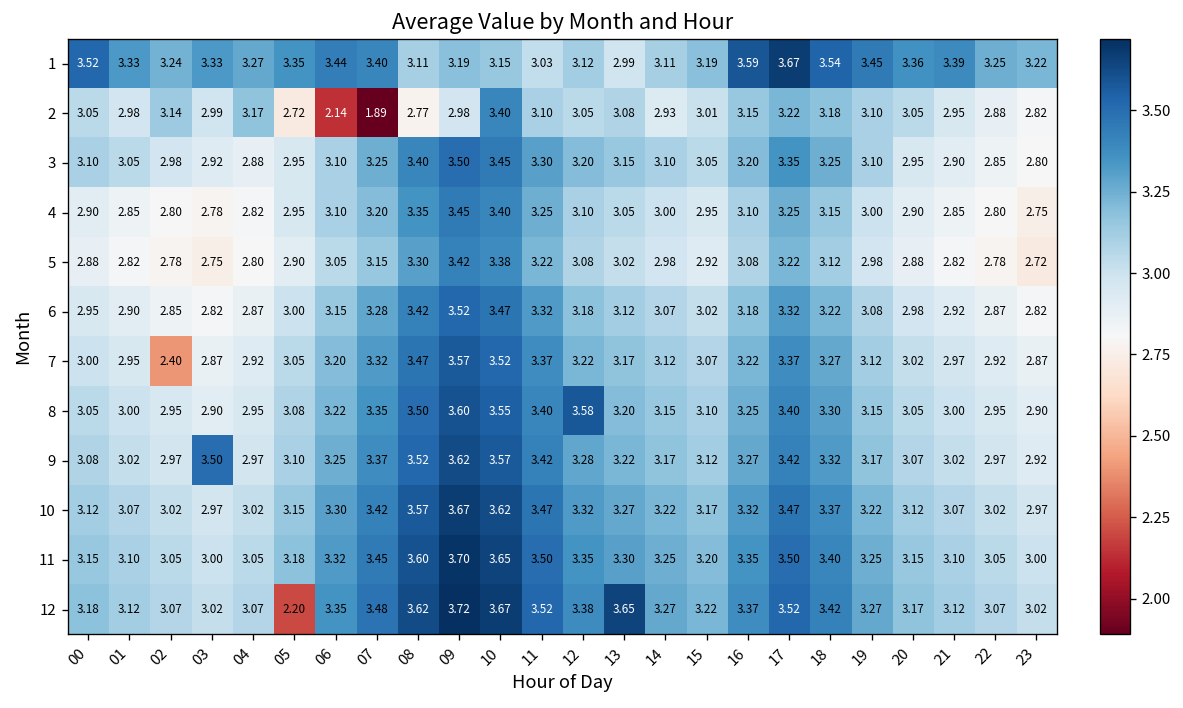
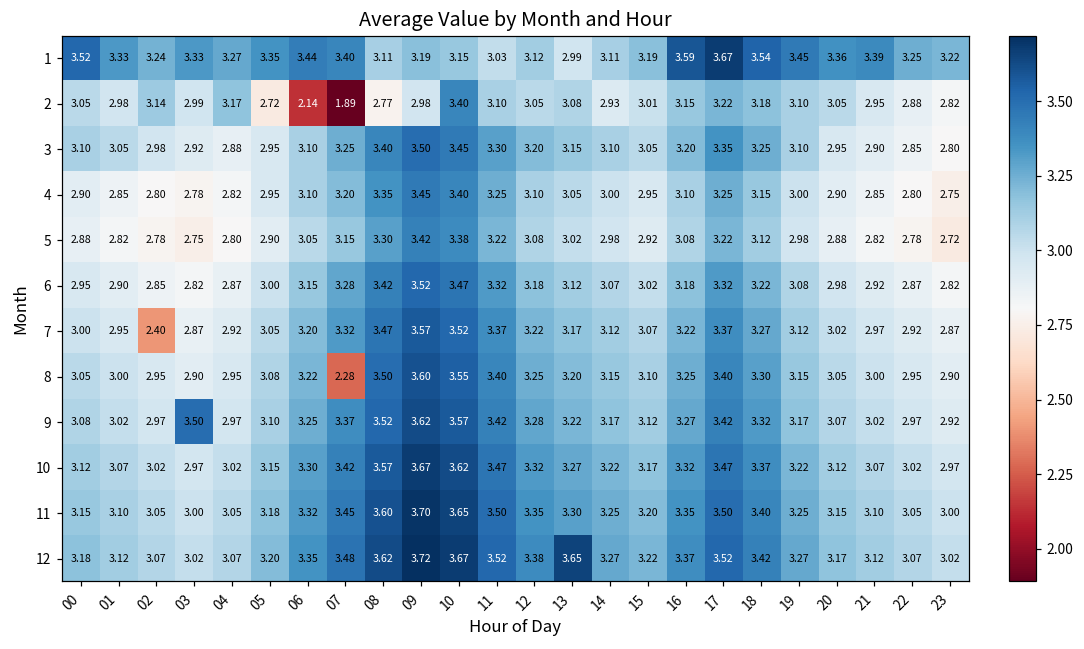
8, 07: 3.35 -> 2.28
8, 12: 3.58 -> 3.25
12, 05: 2.20 -> 3.20
